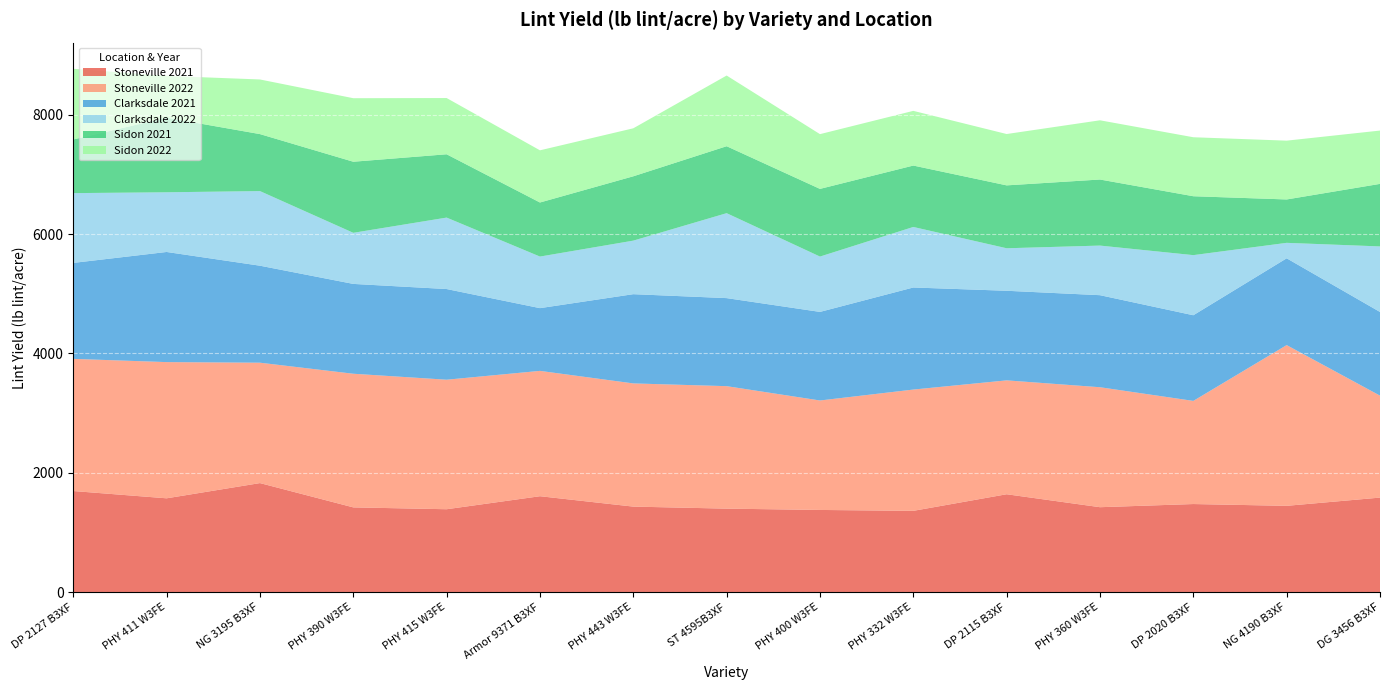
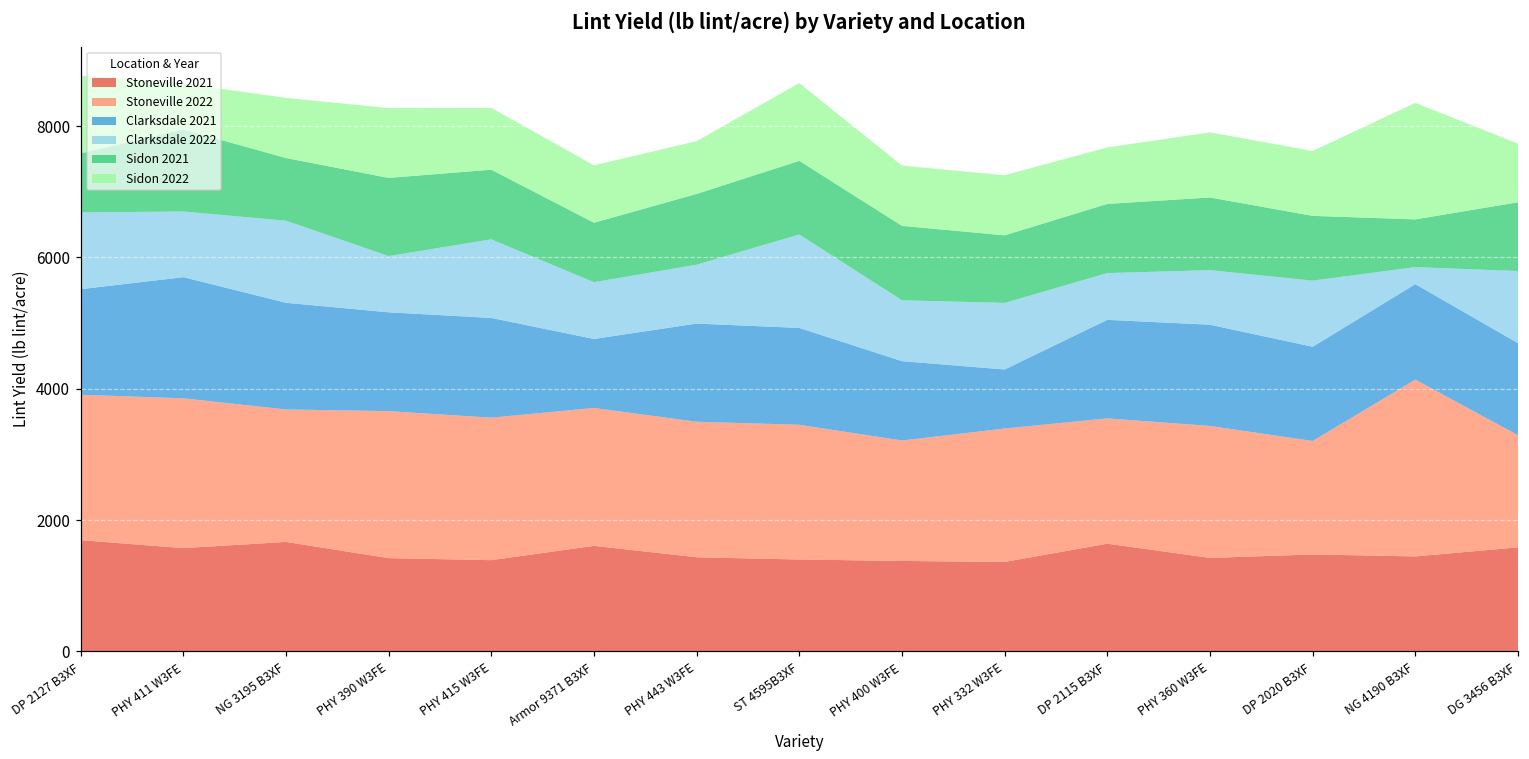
Stoneville 2021, NG 3195 B3XF: 1800 -> 1700
Clarksdale 2021, PHY 400 W3FE: 1500 -> 1200
Clarksdale 2021, PHY 332 W3FE: 1700 -> 900
Sidon 2022, NG 4190 B3XF: 1000 -> 1800
